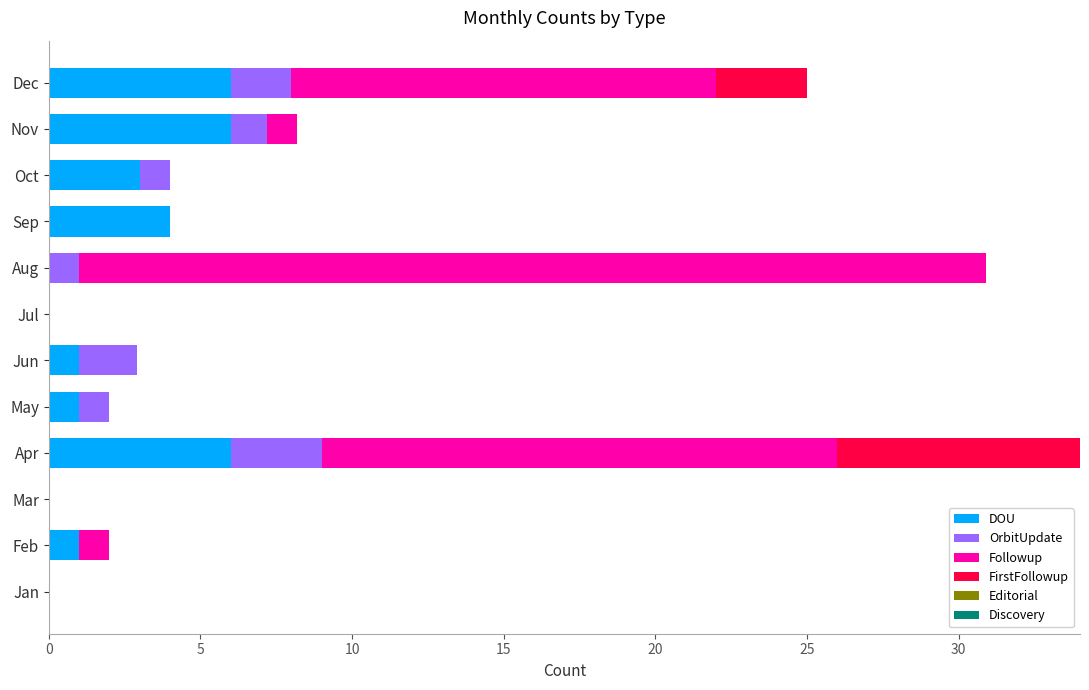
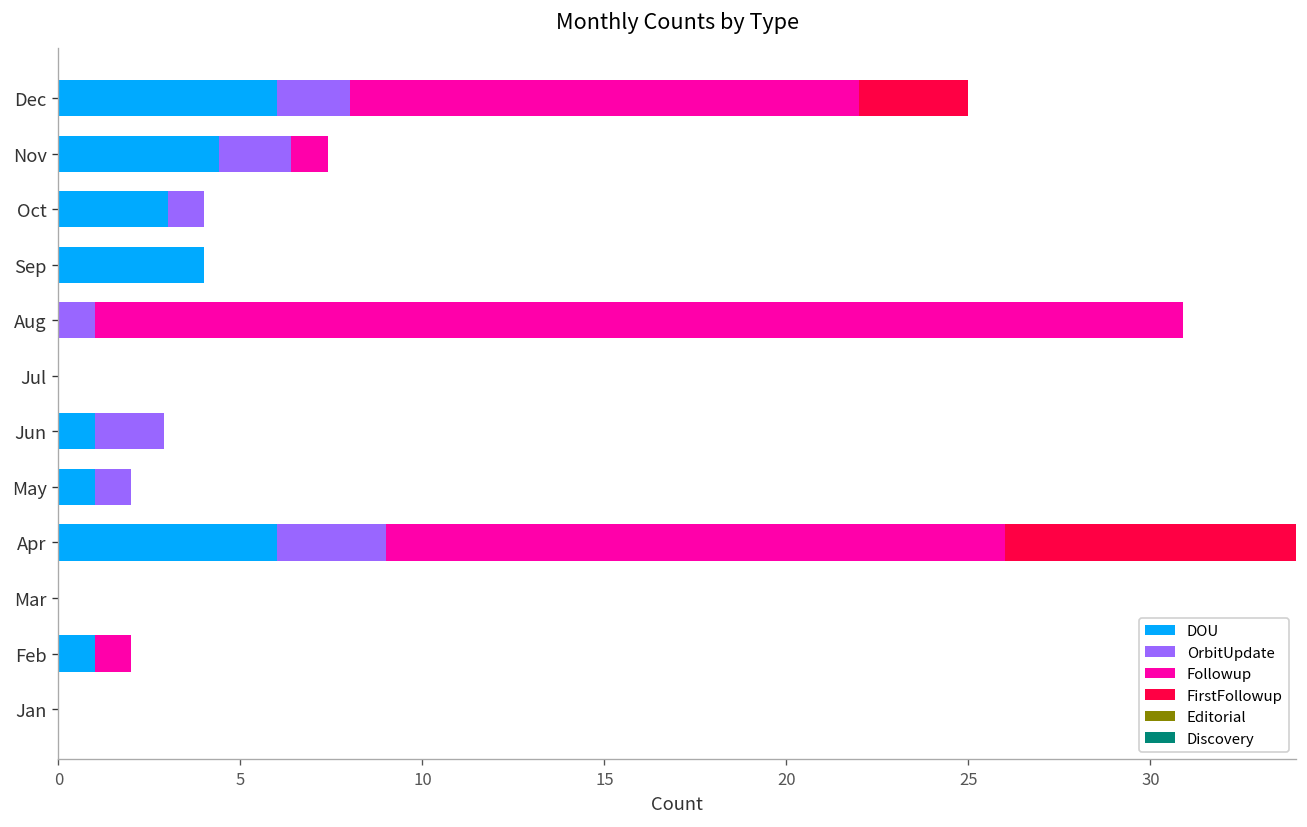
DOU, Nov: 6.0 -> 4.4
OrbitUpdate, Nov: 1.2 -> 2.0
